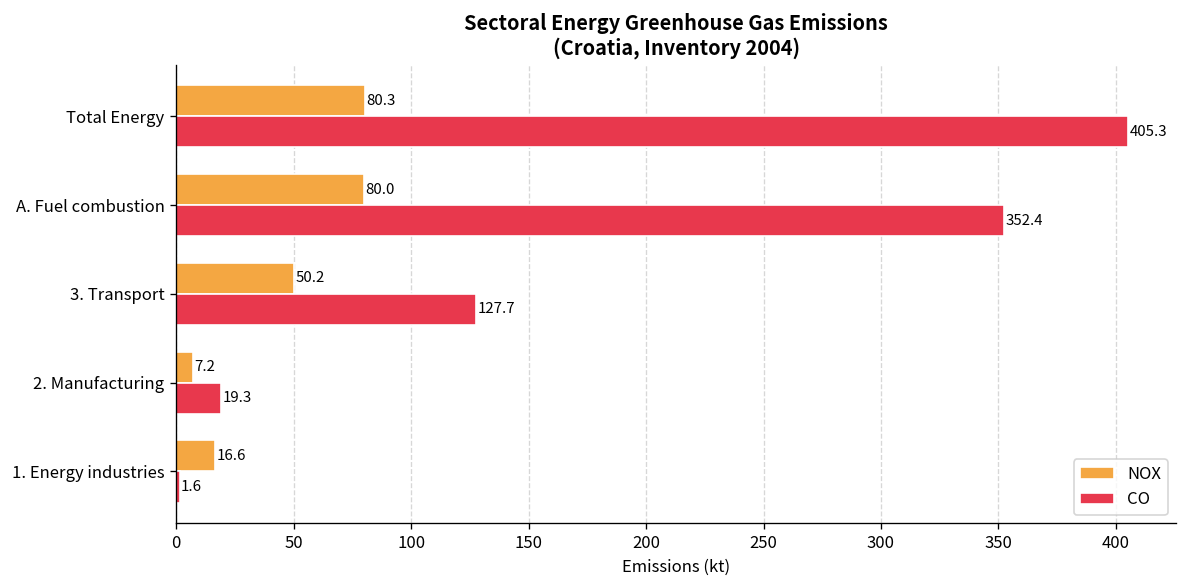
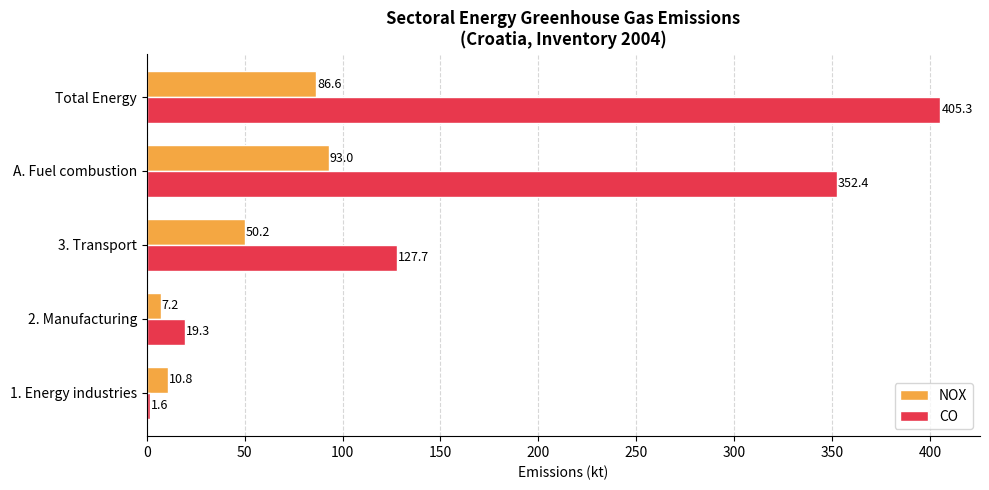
NOX, Total Energy: 80.3 -> 86.6
NOX, A. Fuel combustion: 80.0 -> 93.0
NOX, 1. Energy industries: 16.6 -> 10.8
